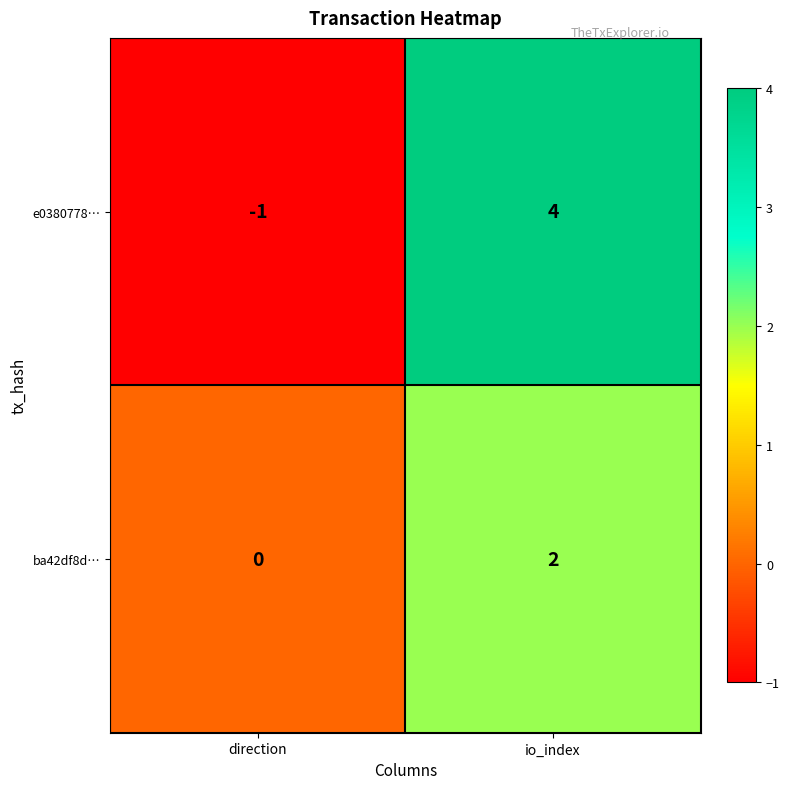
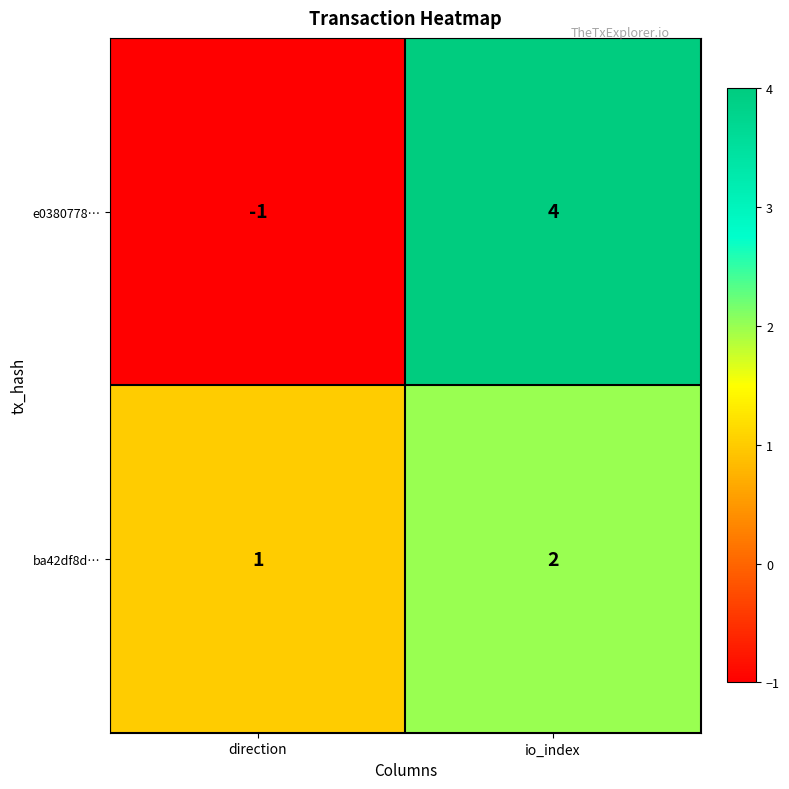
ba42df8d…, direction: 0 -> 1
